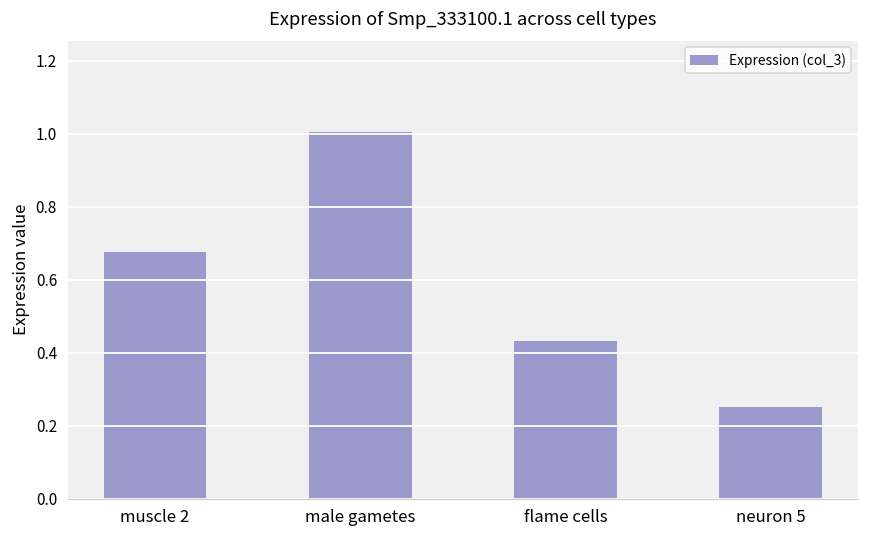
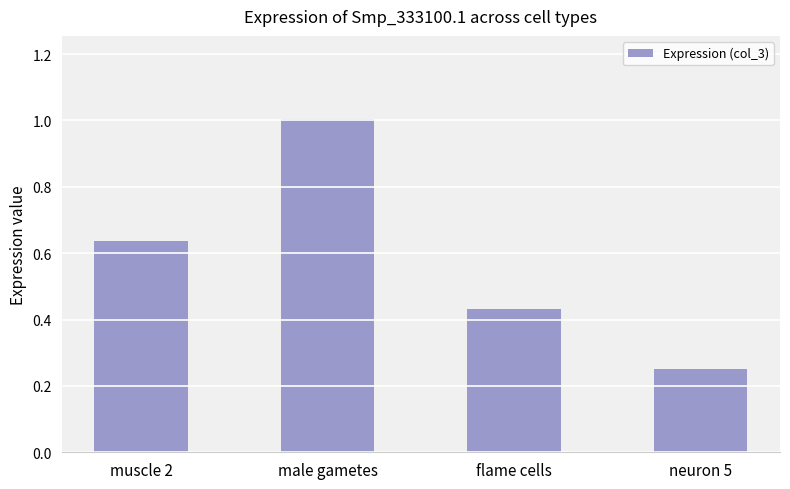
muscle 2: 0.68 -> 0.64
